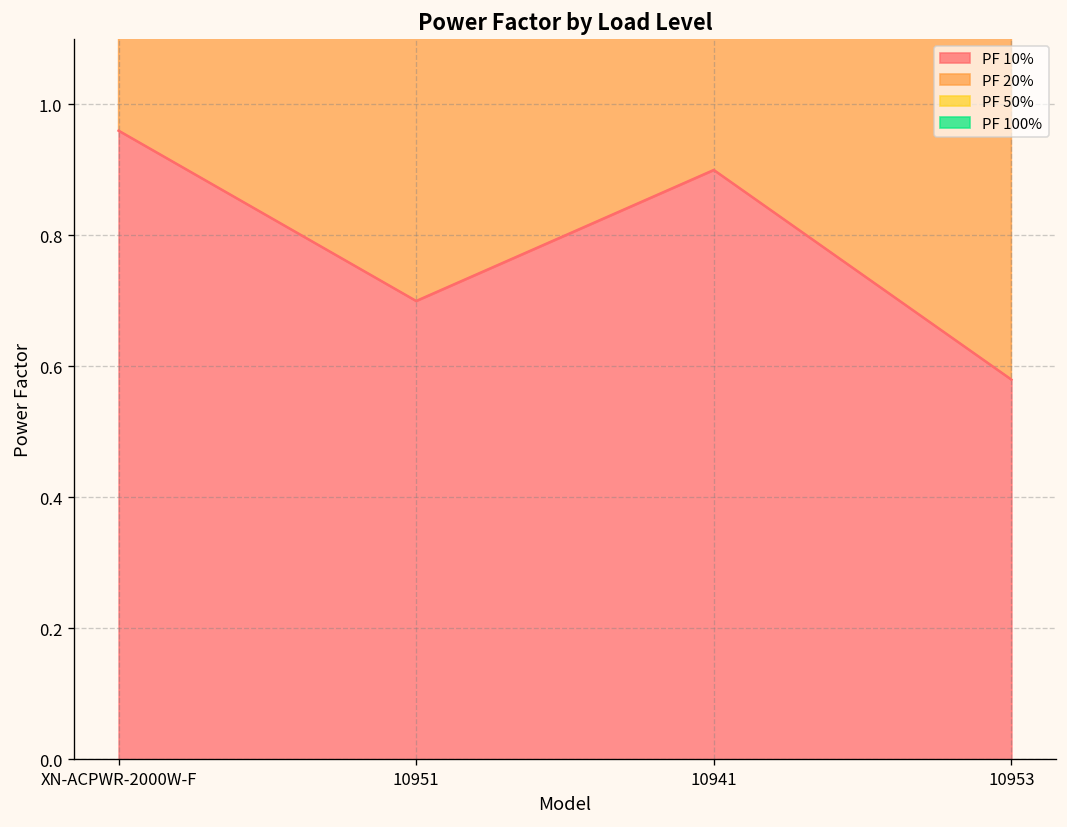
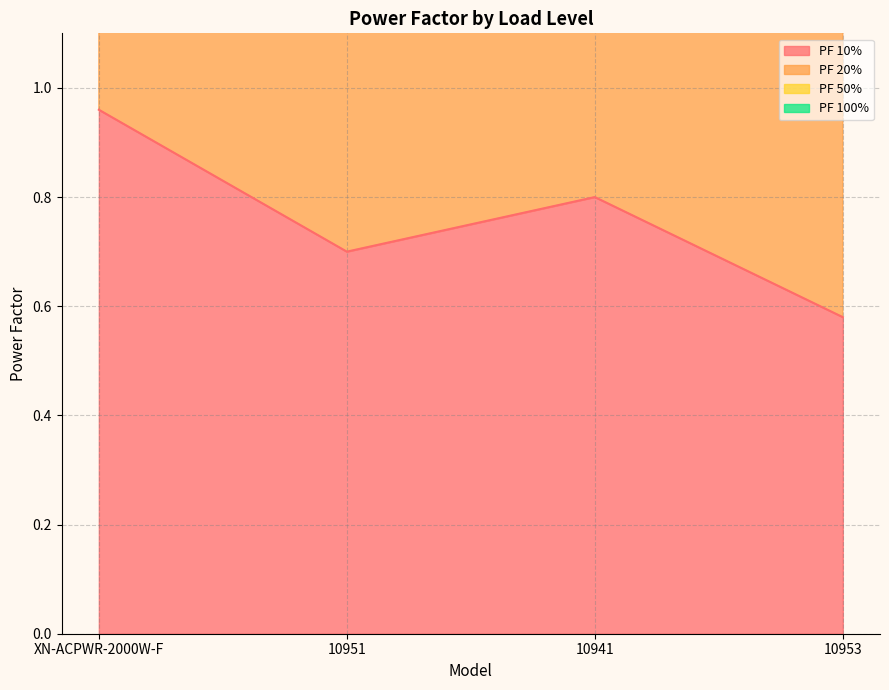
PF 10%, 10941: 0.9 -> 0.8
